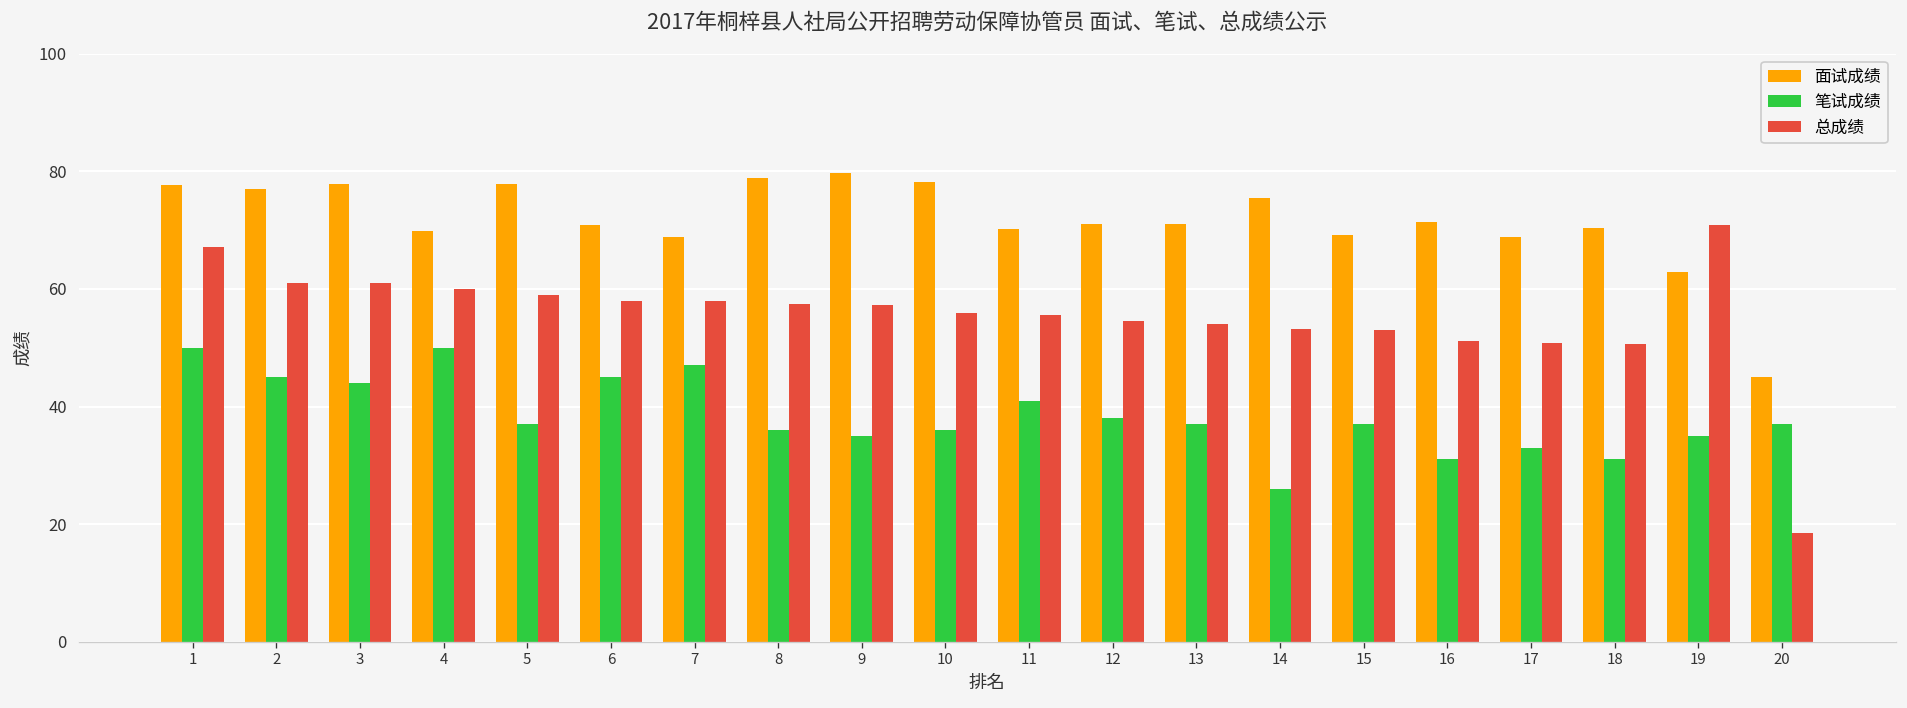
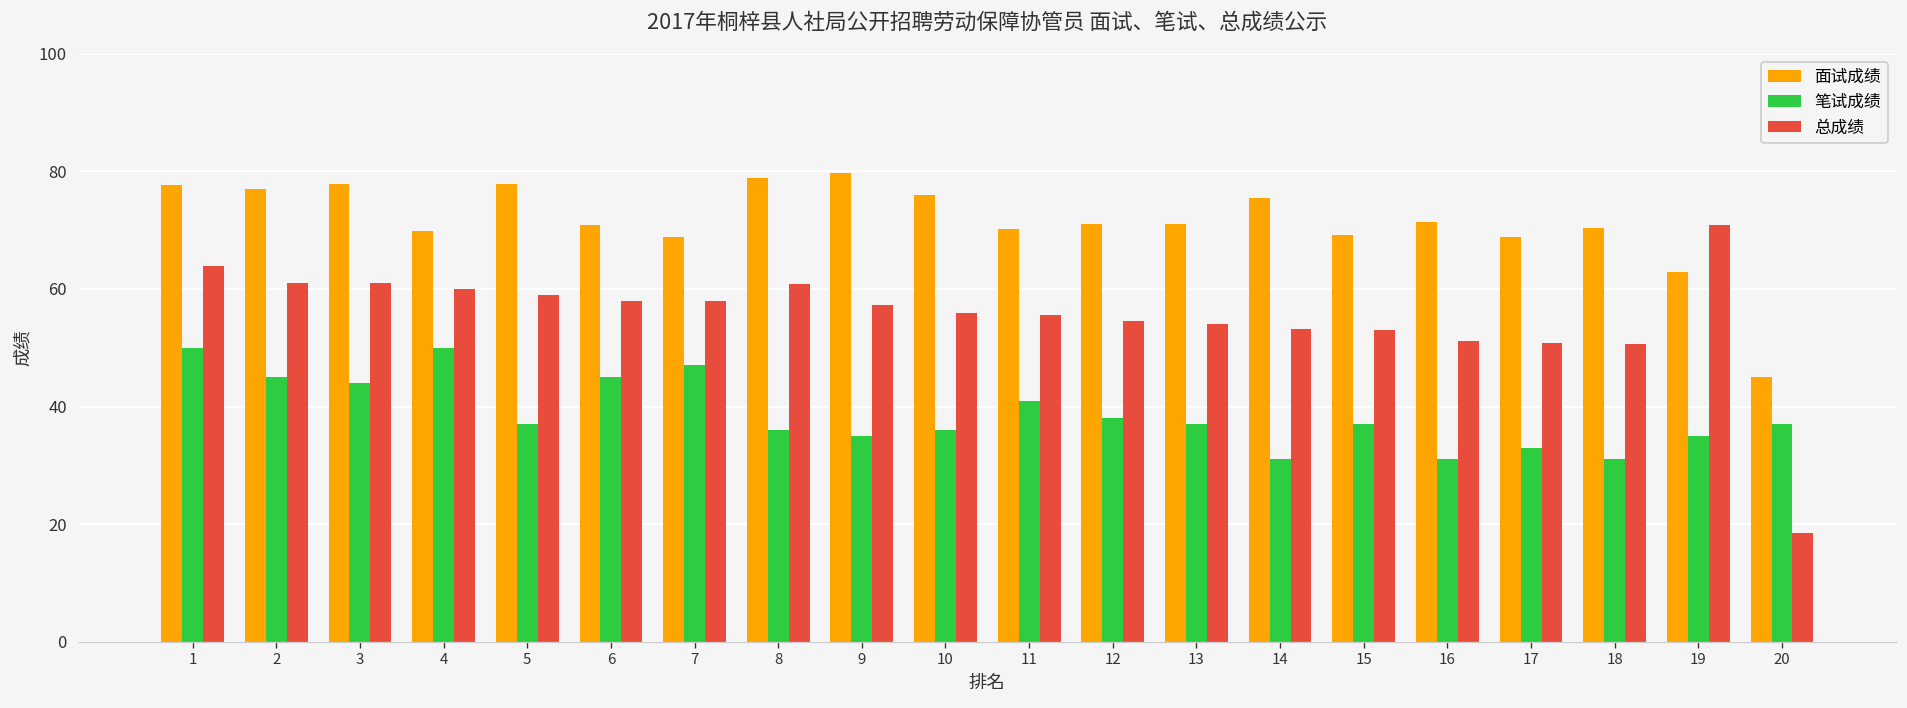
总成绩, 1: 67 -> 64
总成绩, 8: 57 -> 61
面试成绩, 10: 78 -> 76
笔试成绩, 14: 26 -> 31
